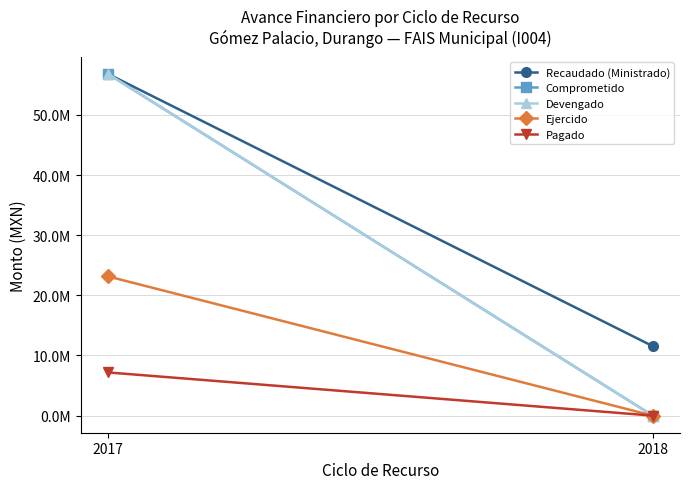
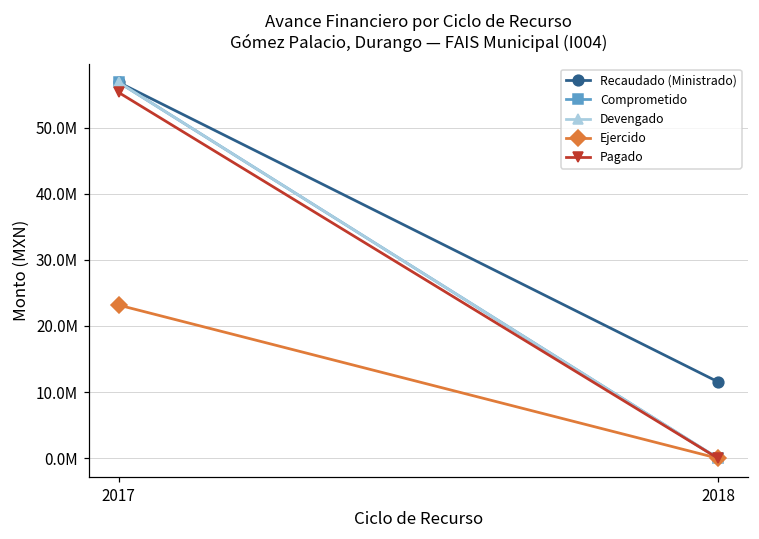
Pagado, 2017: 7000000 -> 55000000
